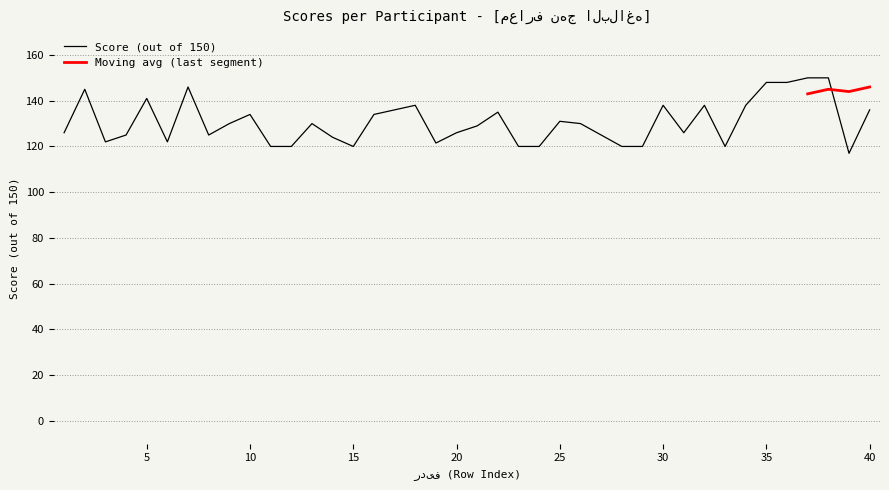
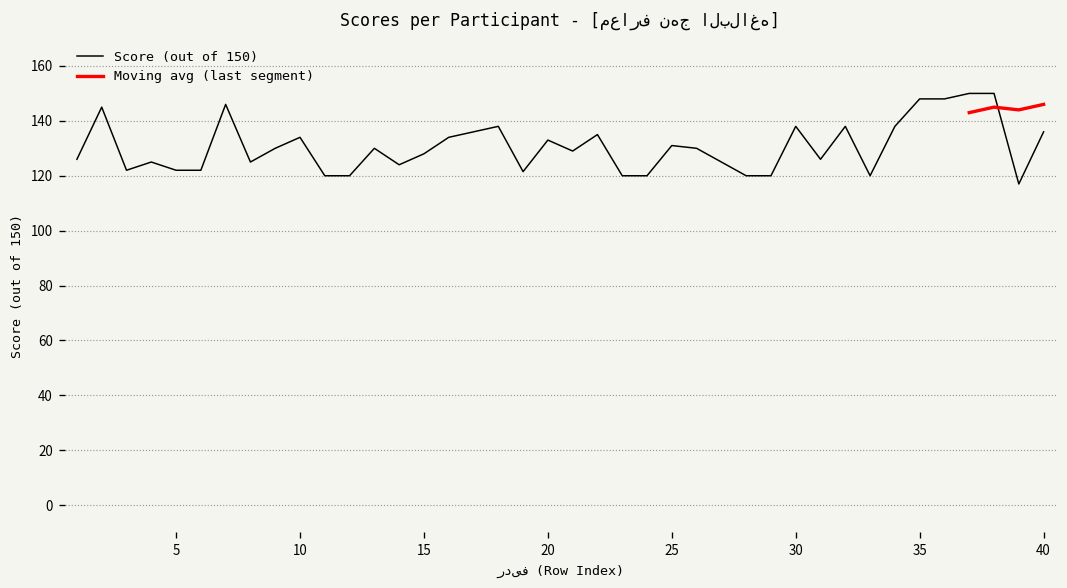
Score (out of 150), 5: 141 -> 122
Score (out of 150), 15: 120 -> 128
Score (out of 150), 20: 126 -> 133
